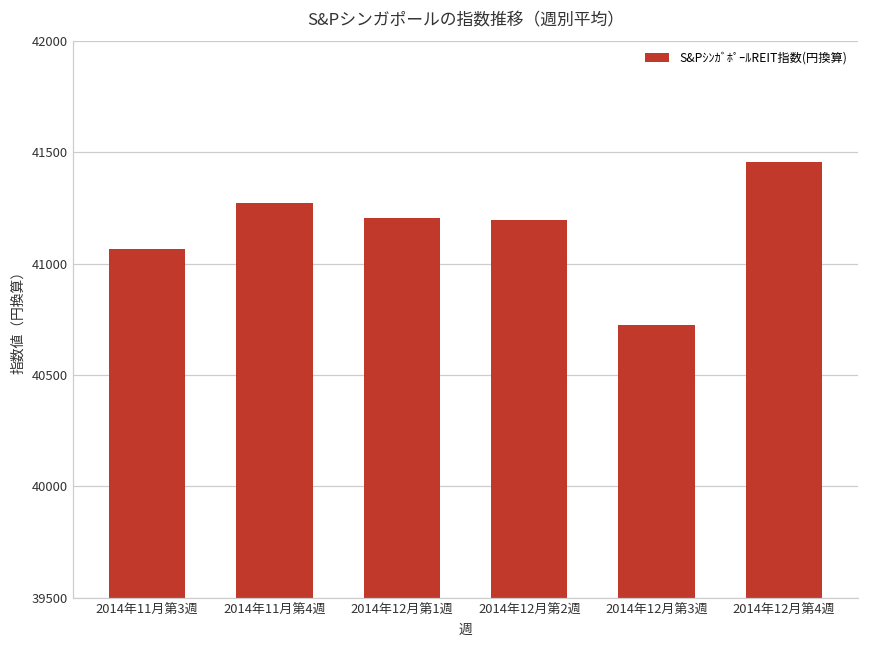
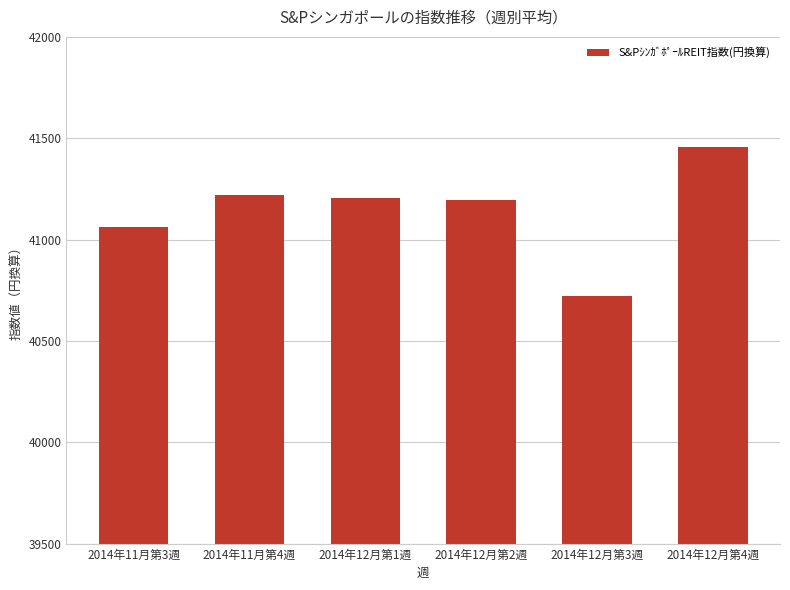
2014年11月第4週: 41270 -> 41220
